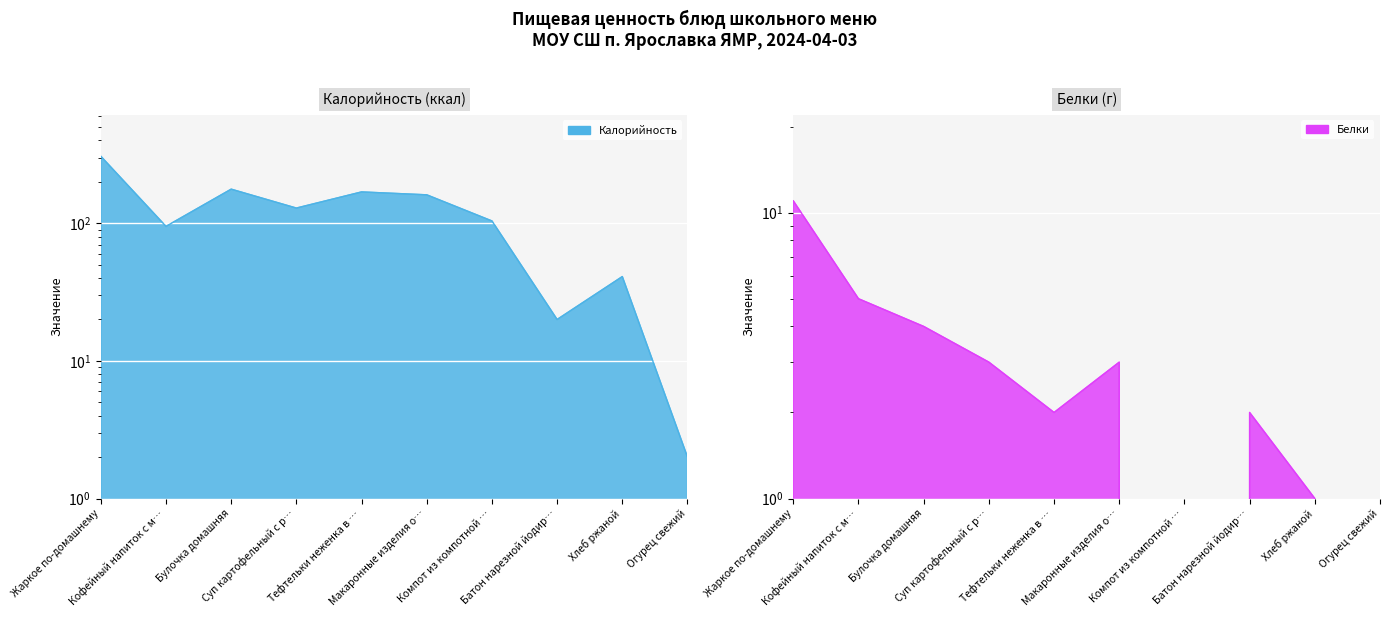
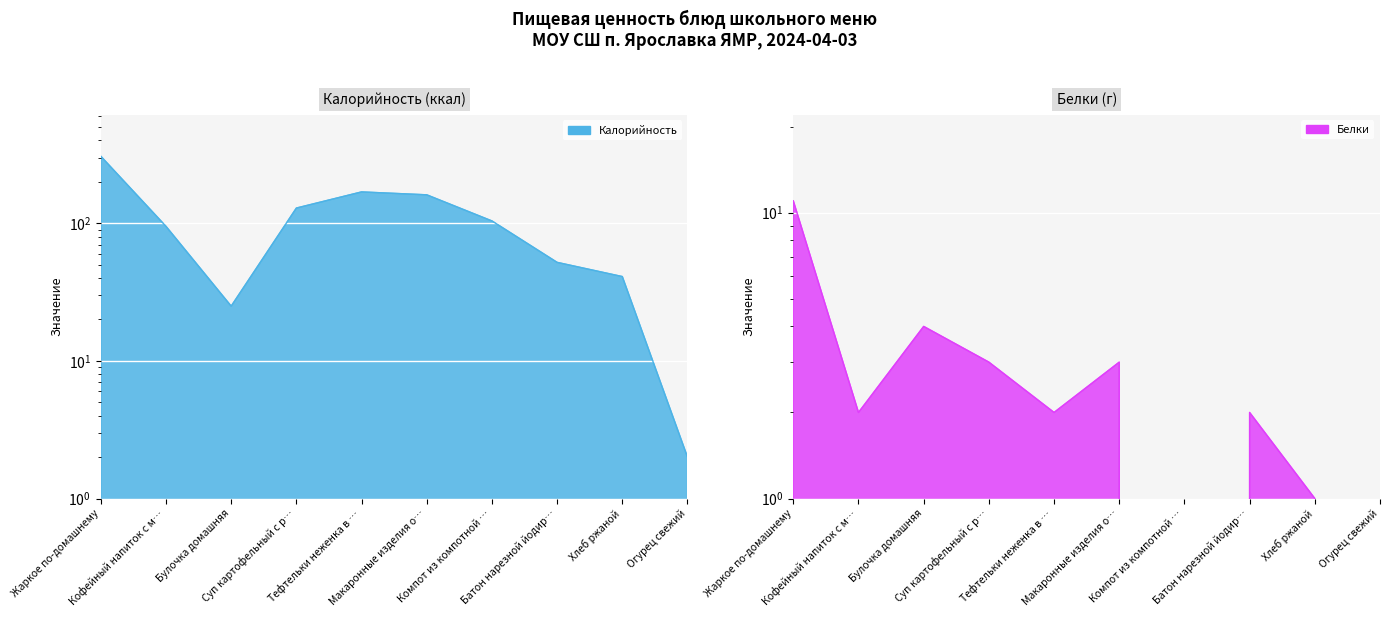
Калорийность (ккал), Булочка домашняя: 180 -> 25
Калорийность (ккал), Батон нарезной йодир…: 20 -> 52
Белки (г), Кофейный напиток с м…: 5 -> 2
